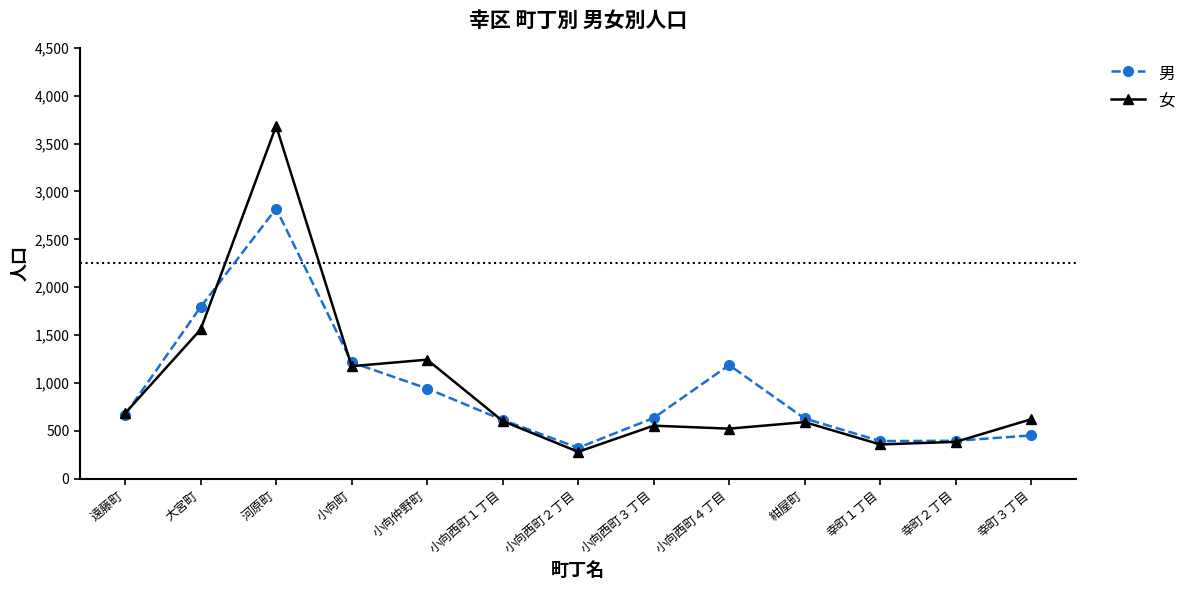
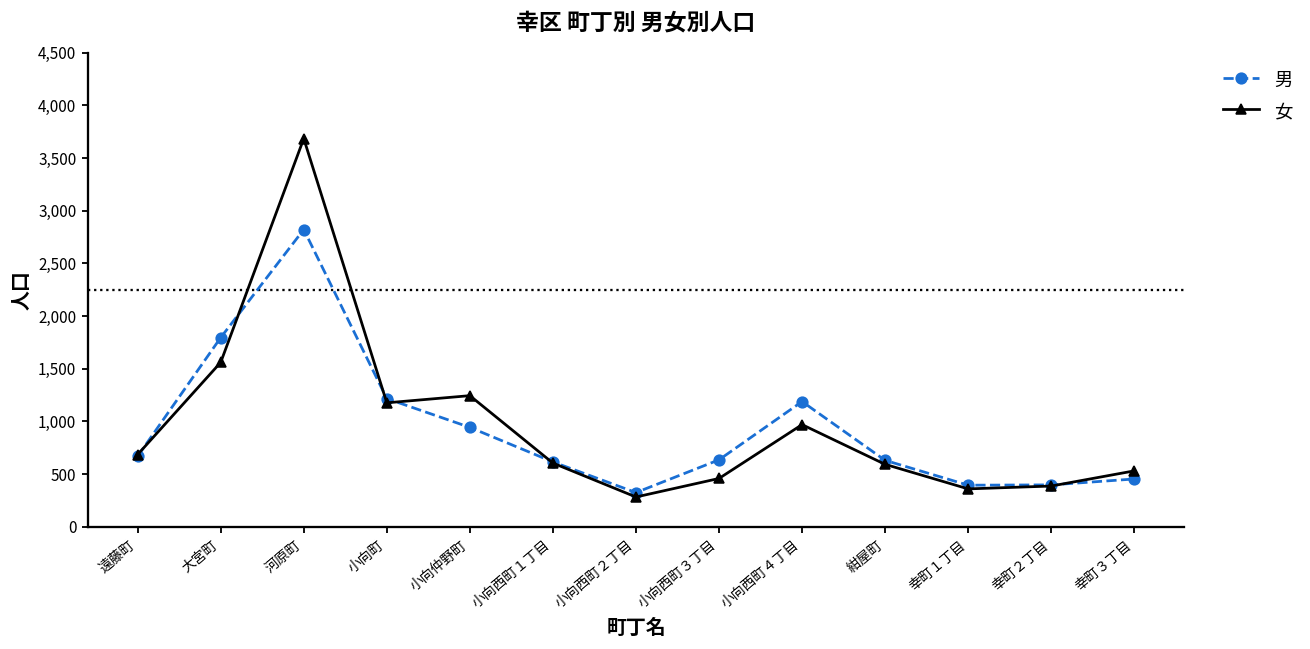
女, 小向西町３丁目: 600 -> 500
女, 小向西町４丁目: 500 -> 1,000
女, 幸町３丁目: 600 -> 500
